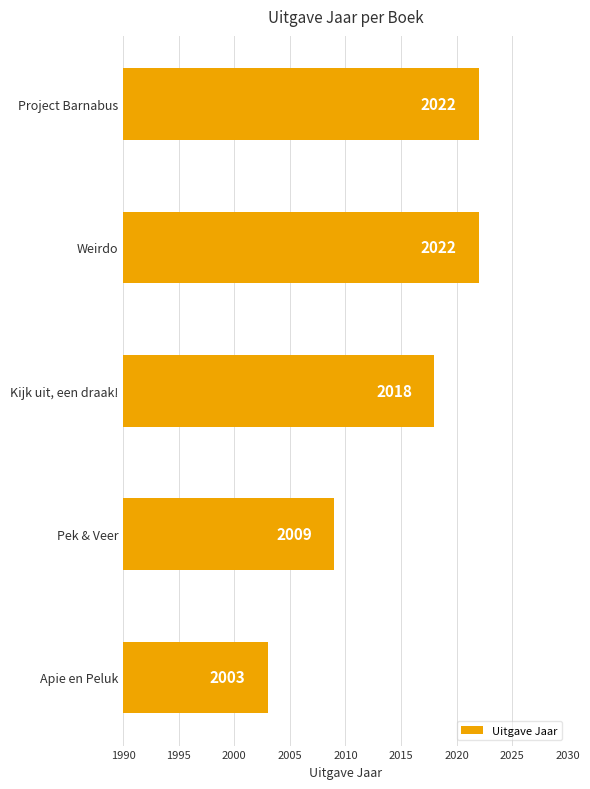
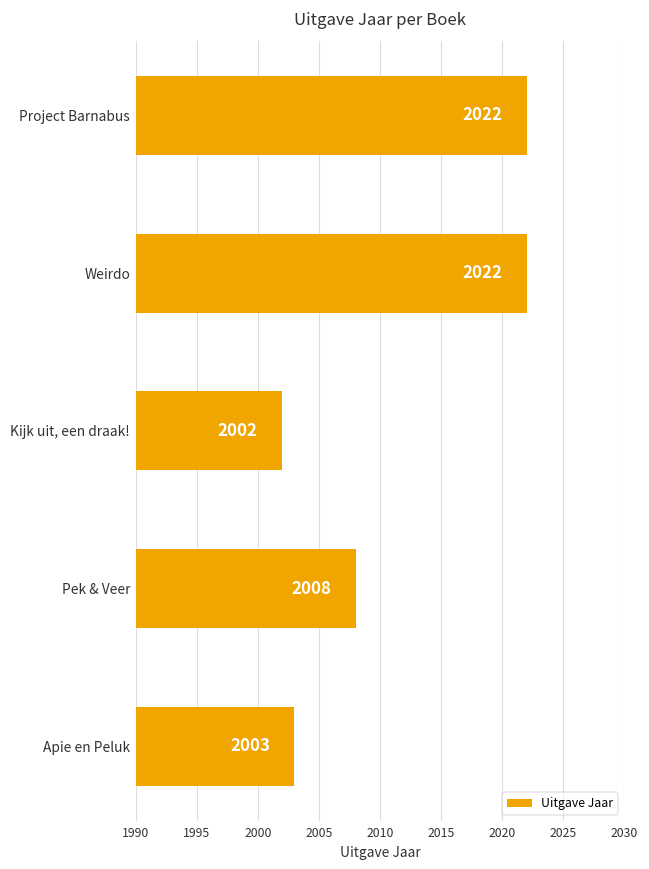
Kijk uit, een draak!: 2018 -> 2002
Pek & Veer: 2009 -> 2008
